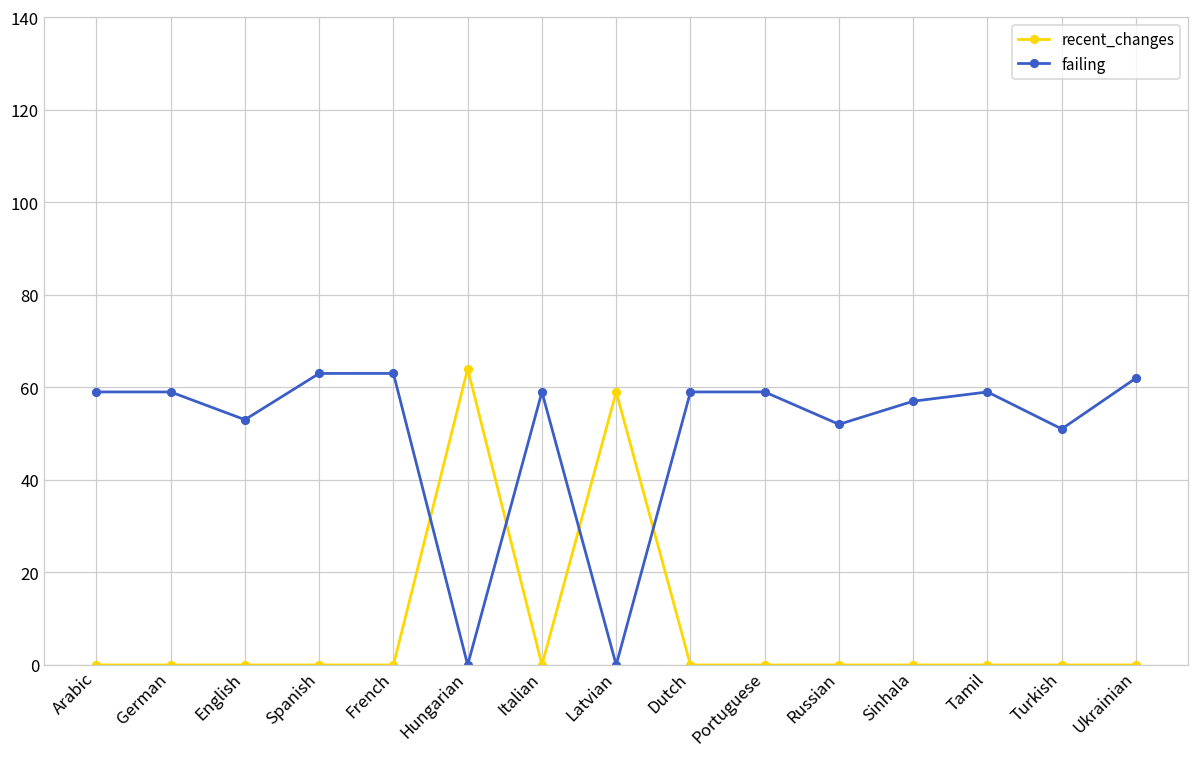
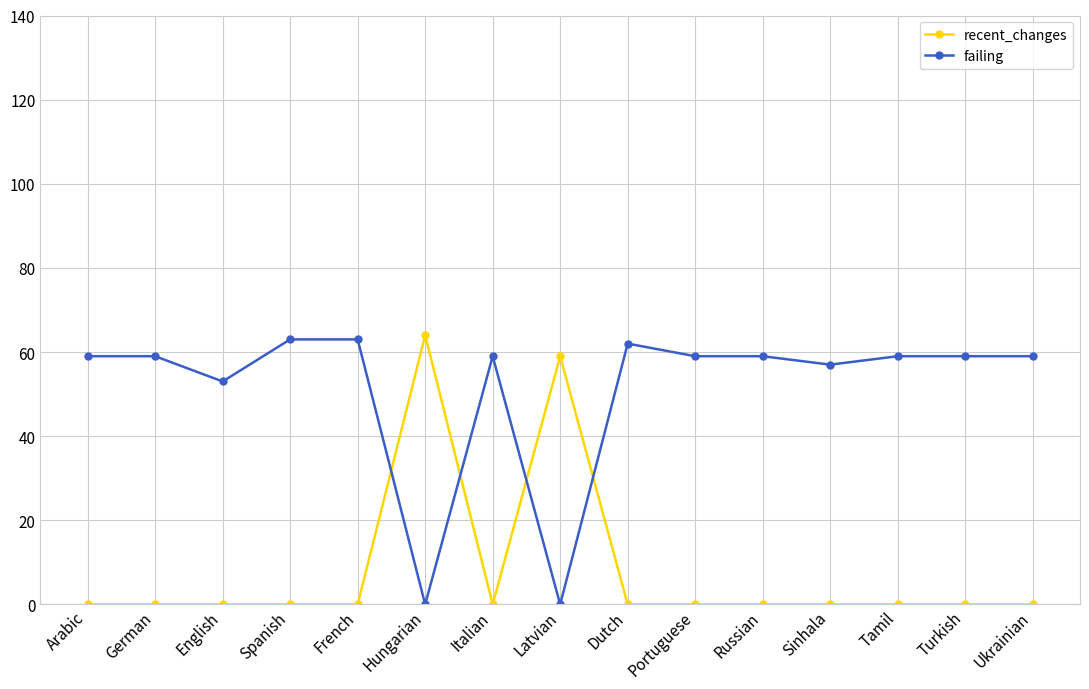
failing, Dutch: 59 -> 62
failing, Russian: 52 -> 59
failing, Turkish: 51 -> 59
failing, Ukrainian: 62 -> 59
